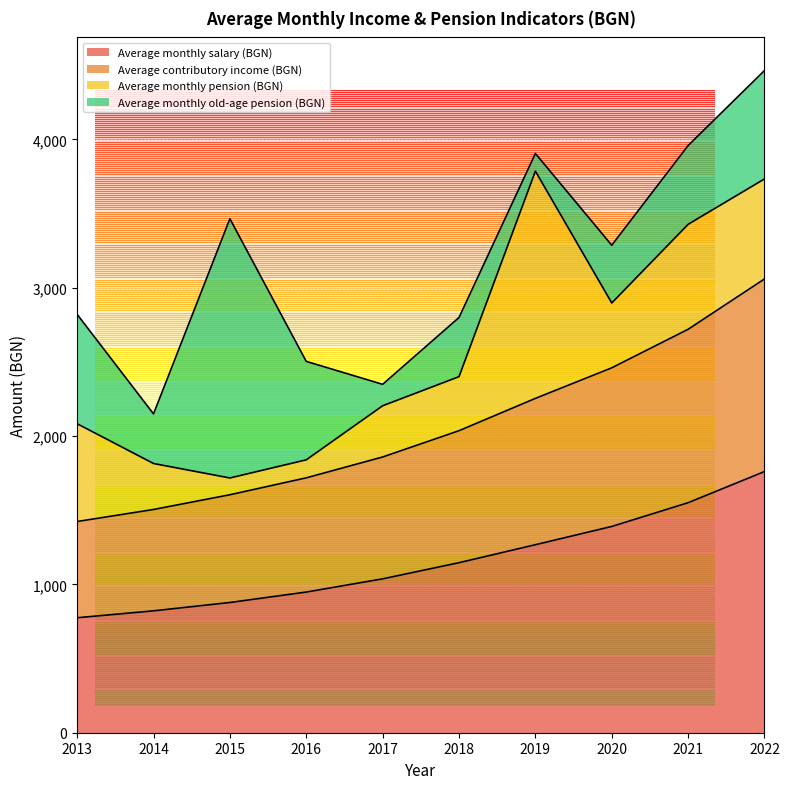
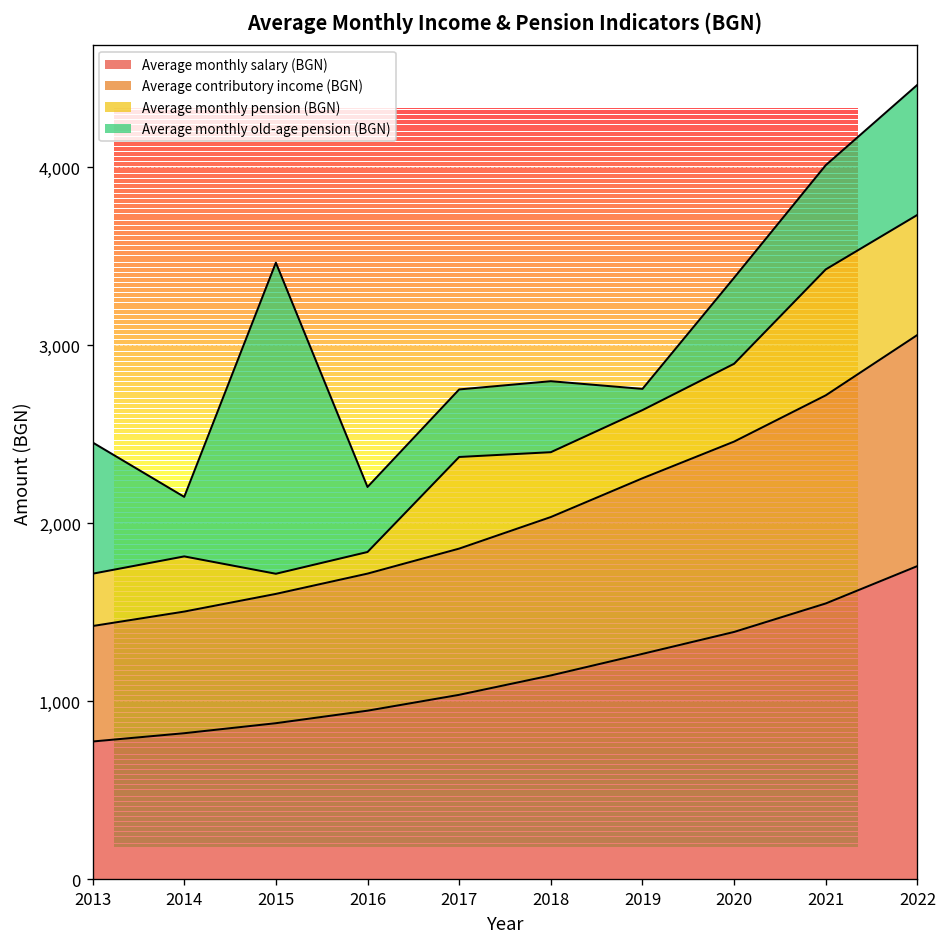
Average Monthly Income & Pension Indicators (BGN), Average monthly pension (BGN), 2013: 660 -> 290
Average Monthly Income & Pension Indicators (BGN), Average monthly old-age pension (BGN), 2016: 660 -> 370
Average Monthly Income & Pension Indicators (BGN), Average monthly pension (BGN), 2017: 350 -> 510
Average Monthly Income & Pension Indicators (BGN), Average monthly old-age pension (BGN), 2017: 140 -> 380
Average Monthly Income & Pension Indicators (BGN), Average monthly pension (BGN), 2019: 1,530 -> 380
Average Monthly Income & Pension Indicators (BGN), Average monthly old-age pension (BGN), 2020: 390 -> 480
Average Monthly Income & Pension Indicators (BGN), Average monthly old-age pension (BGN), 2021: 530 -> 590
